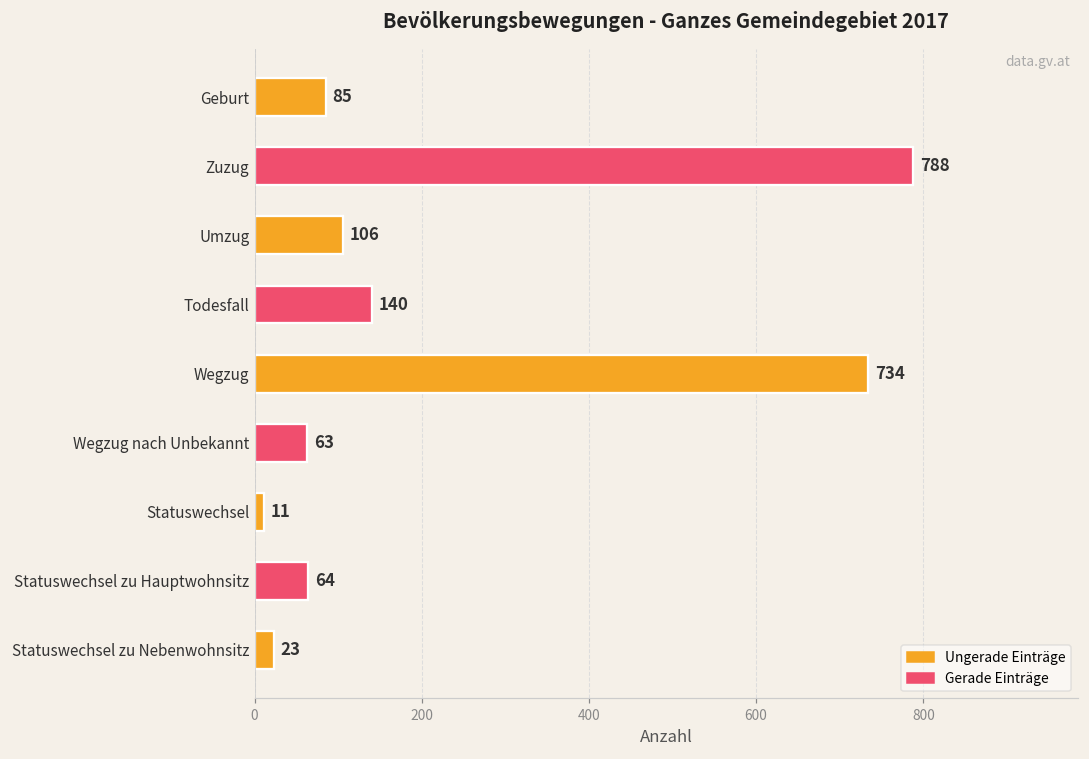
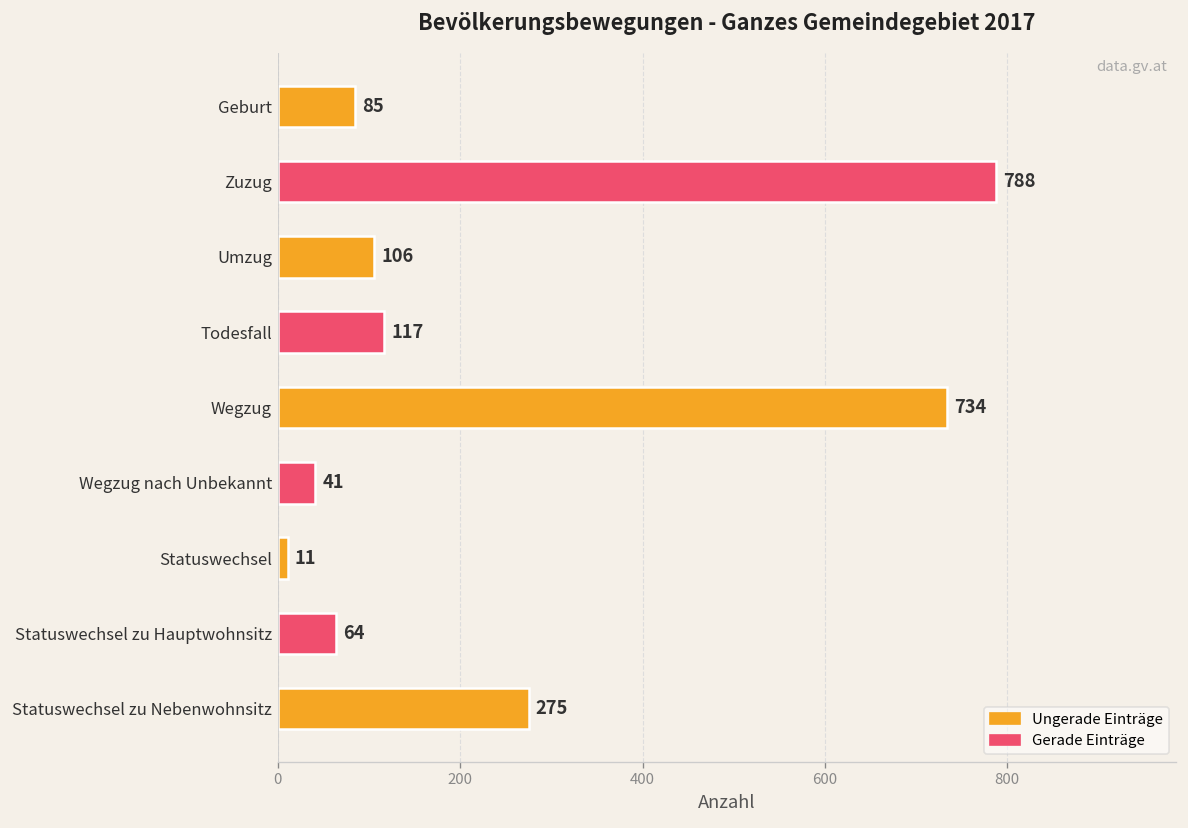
Todesfall: 140 -> 117
Wegzug nach Unbekannt: 63 -> 41
Statuswechsel zu Nebenwohnsitz: 23 -> 275
